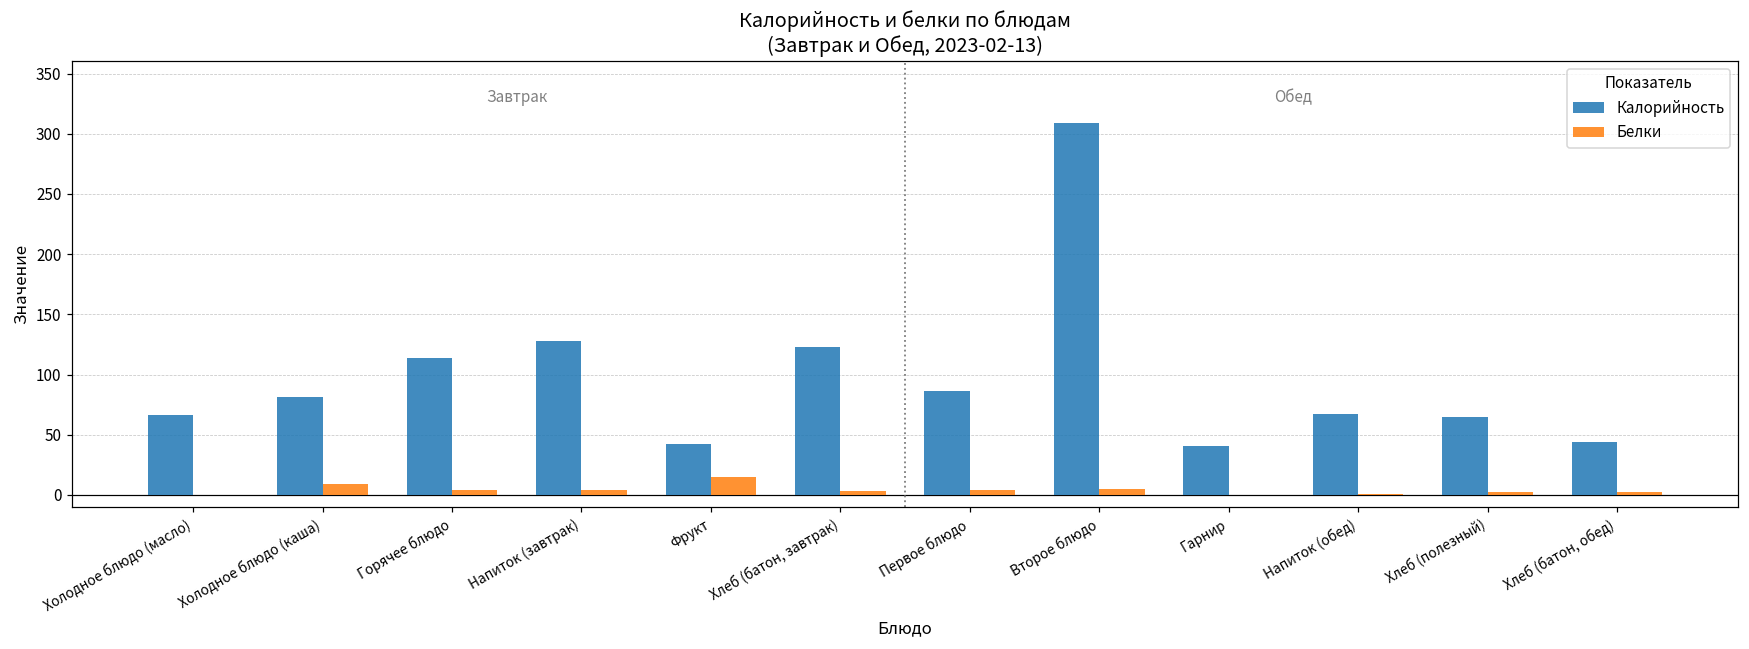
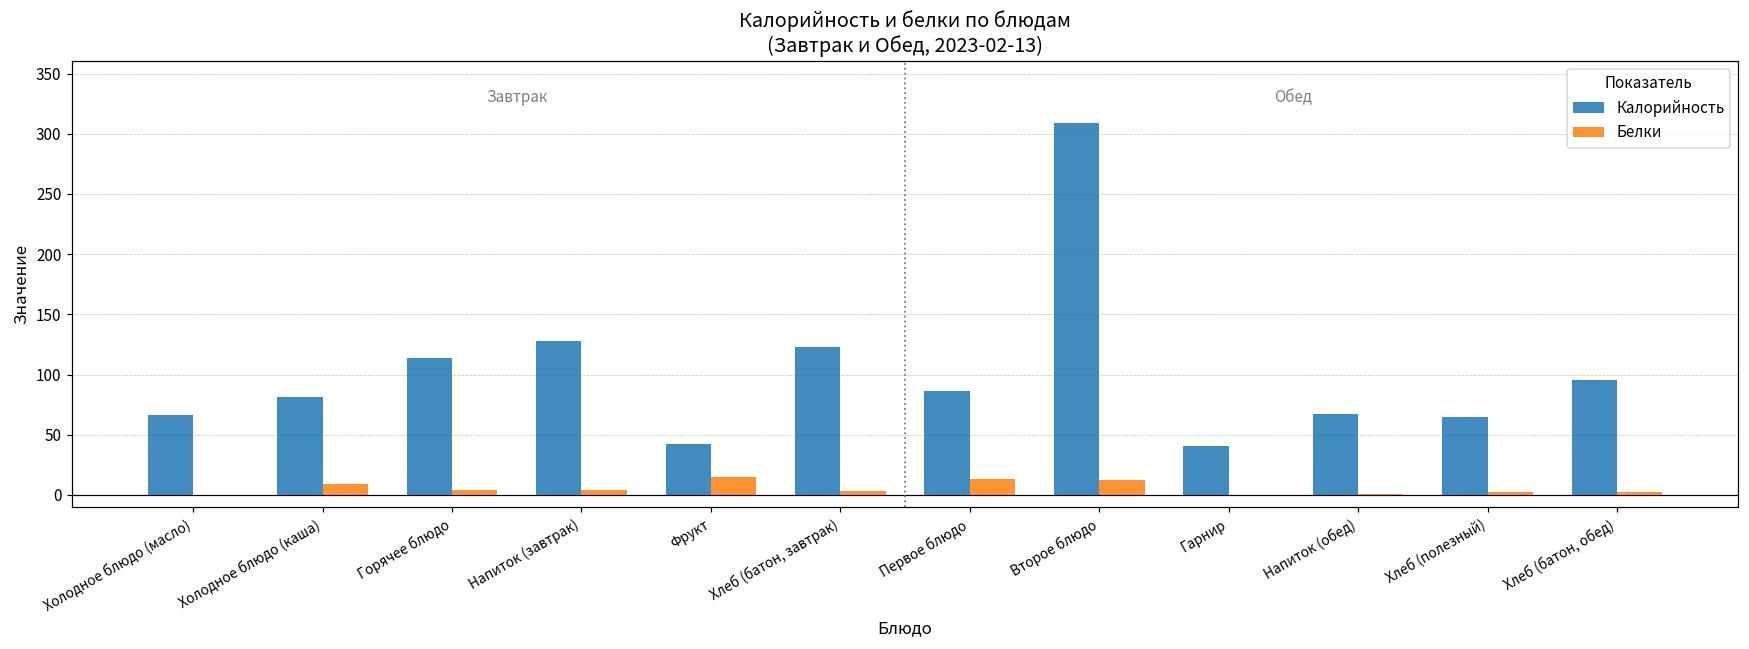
Белки, Первое блюдо: 4 -> 13
Белки, Второе блюдо: 5 -> 13
Калорийность, Хлеб (батон, обед): 44 -> 95
